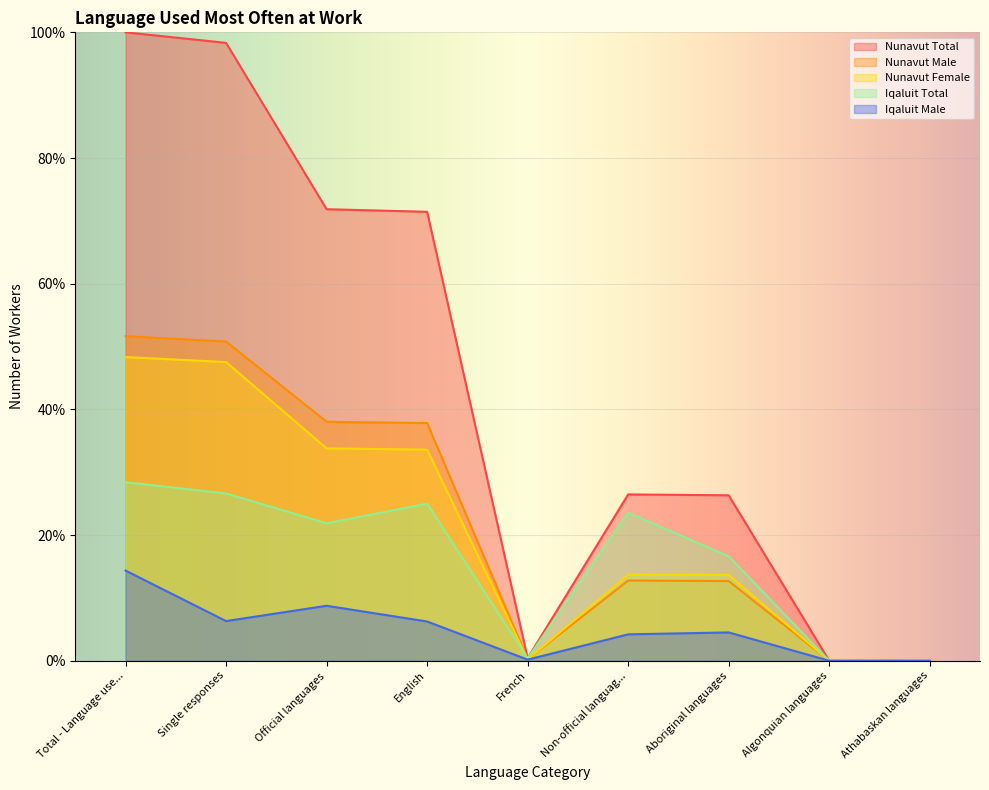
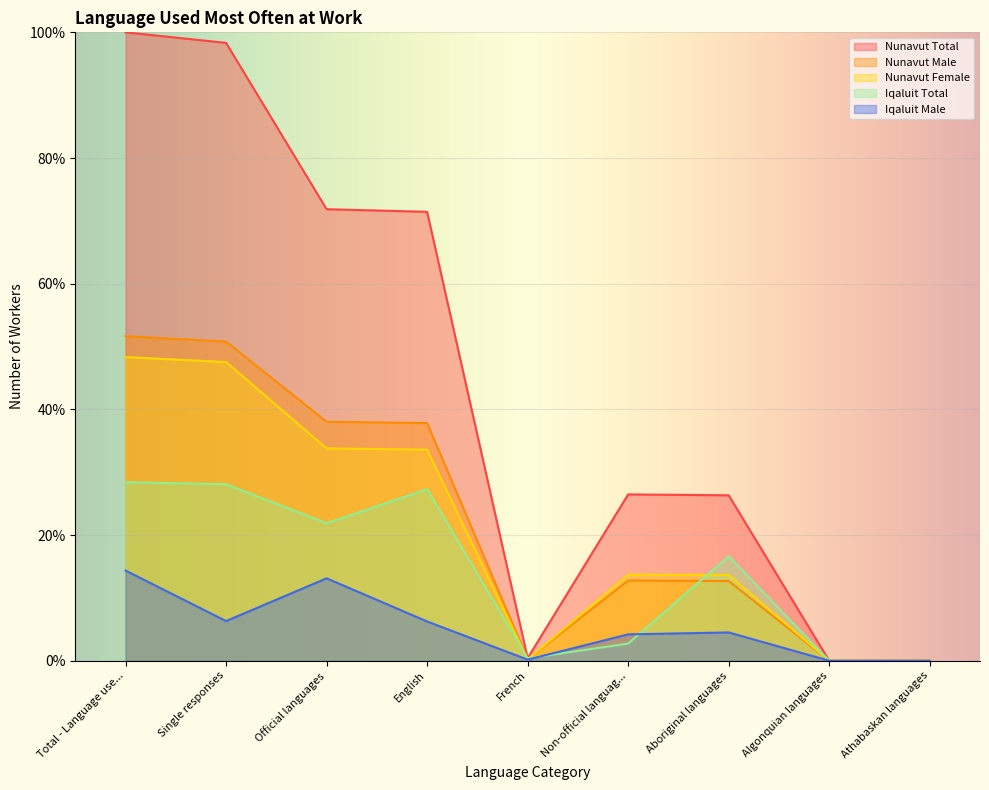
Iqaluit Total, Single responses: 27% -> 28%
Iqaluit Male, Official languages: 9% -> 13%
Iqaluit Total, English: 25% -> 27%
Iqaluit Total, Non-official languag...: 24% -> 3%
